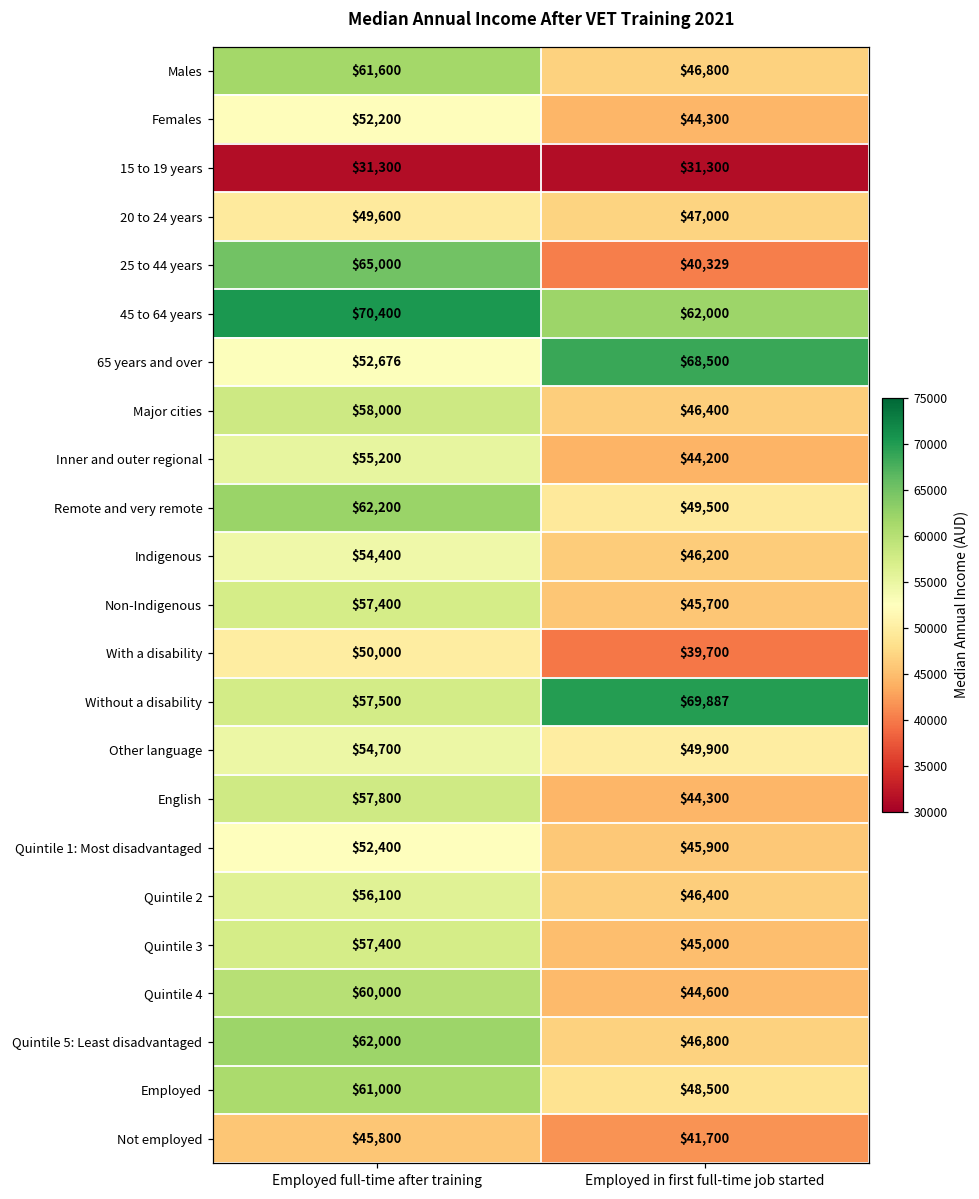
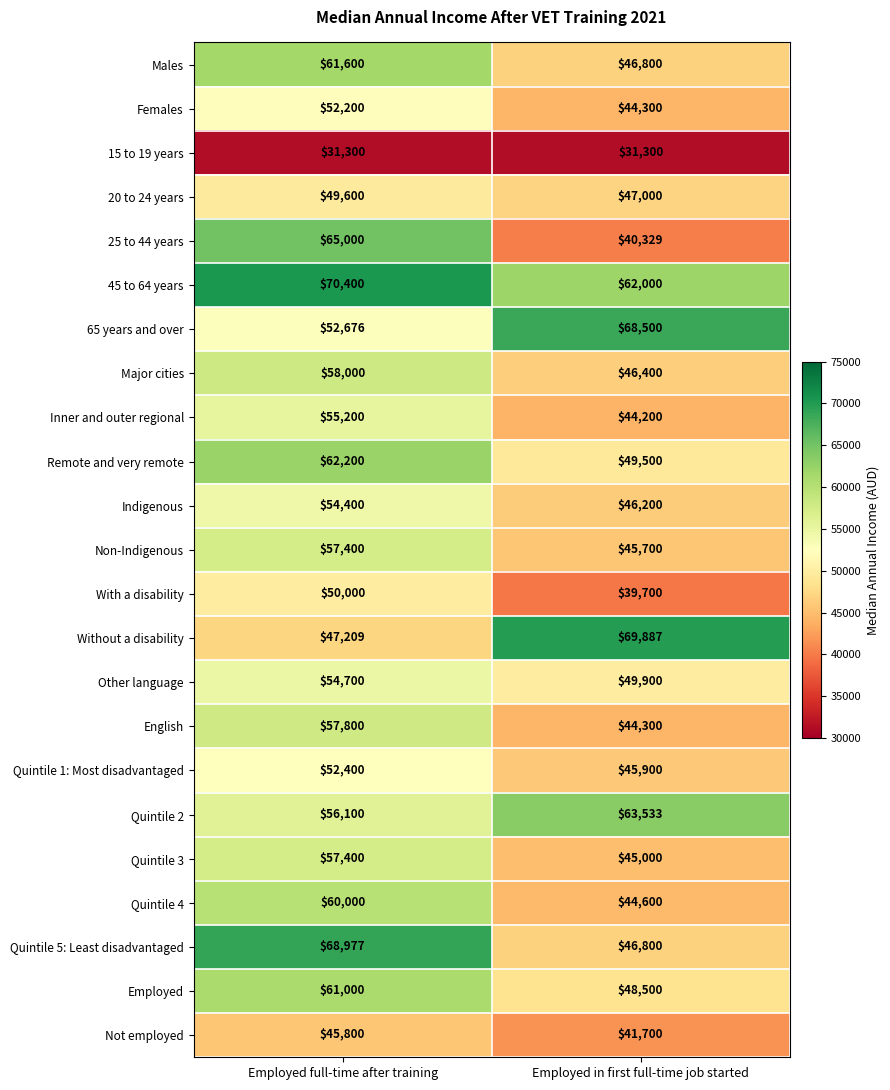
Without a disability, Employed full-time after training: $57,500 -> $47,209
Quintile 2, Employed in first full-time job started: $46,400 -> $63,533
Quintile 5: Least disadvantaged, Employed full-time after training: $62,000 -> $68,977
